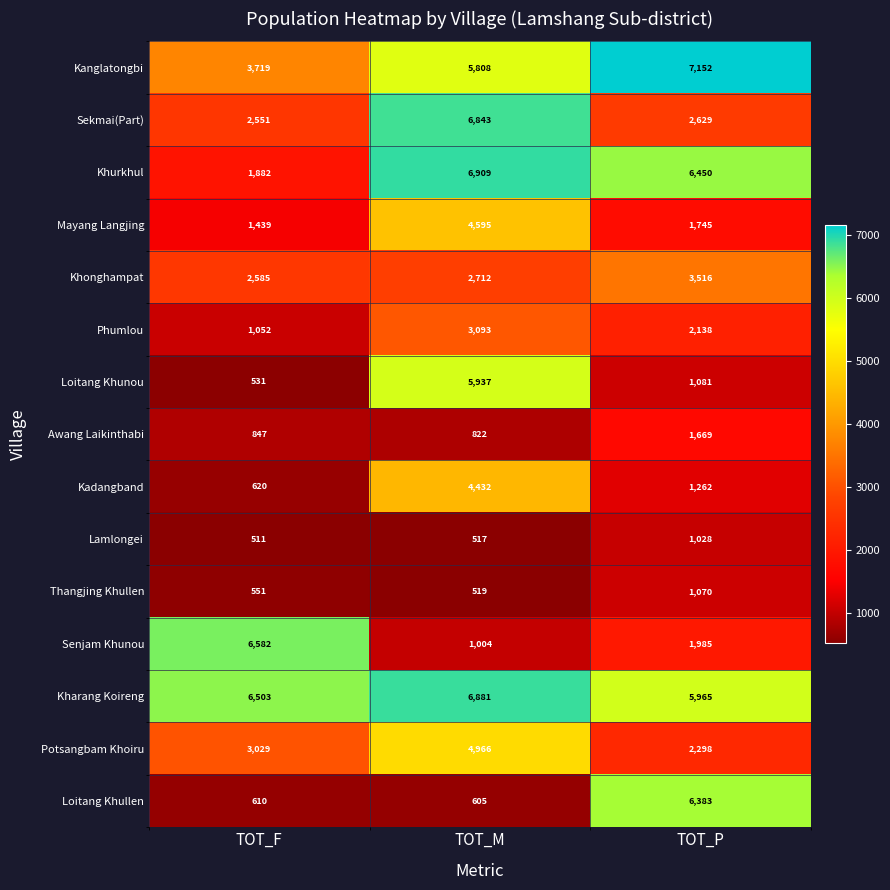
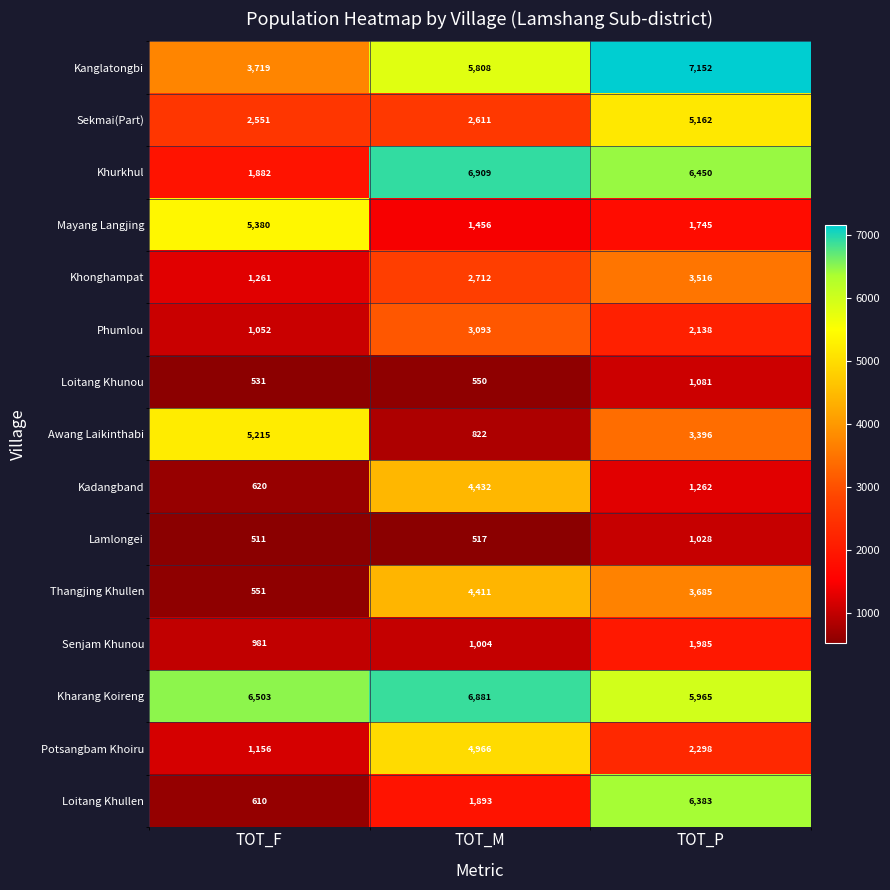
Sekmai(Part), TOT_M: 6,843 -> 2,611
Sekmai(Part), TOT_P: 2,629 -> 5,162
Mayang Langjing, TOT_F: 1,439 -> 5,380
Mayang Langjing, TOT_M: 4,595 -> 1,456
Khonghampat, TOT_F: 2,585 -> 1,261
Loitang Khunou, TOT_M: 5,937 -> 550
Awang Laikinthabi, TOT_F: 847 -> 5,215
Awang Laikinthabi, TOT_P: 1,669 -> 3,396
Thangjing Khullen, TOT_M: 519 -> 4,411
Thangjing Khullen, TOT_P: 1,070 -> 3,685
Senjam Khunou, TOT_F: 6,582 -> 981
Potsangbam Khoiru, TOT_F: 3,029 -> 1,156
Loitang Khullen, TOT_M: 605 -> 1,893
